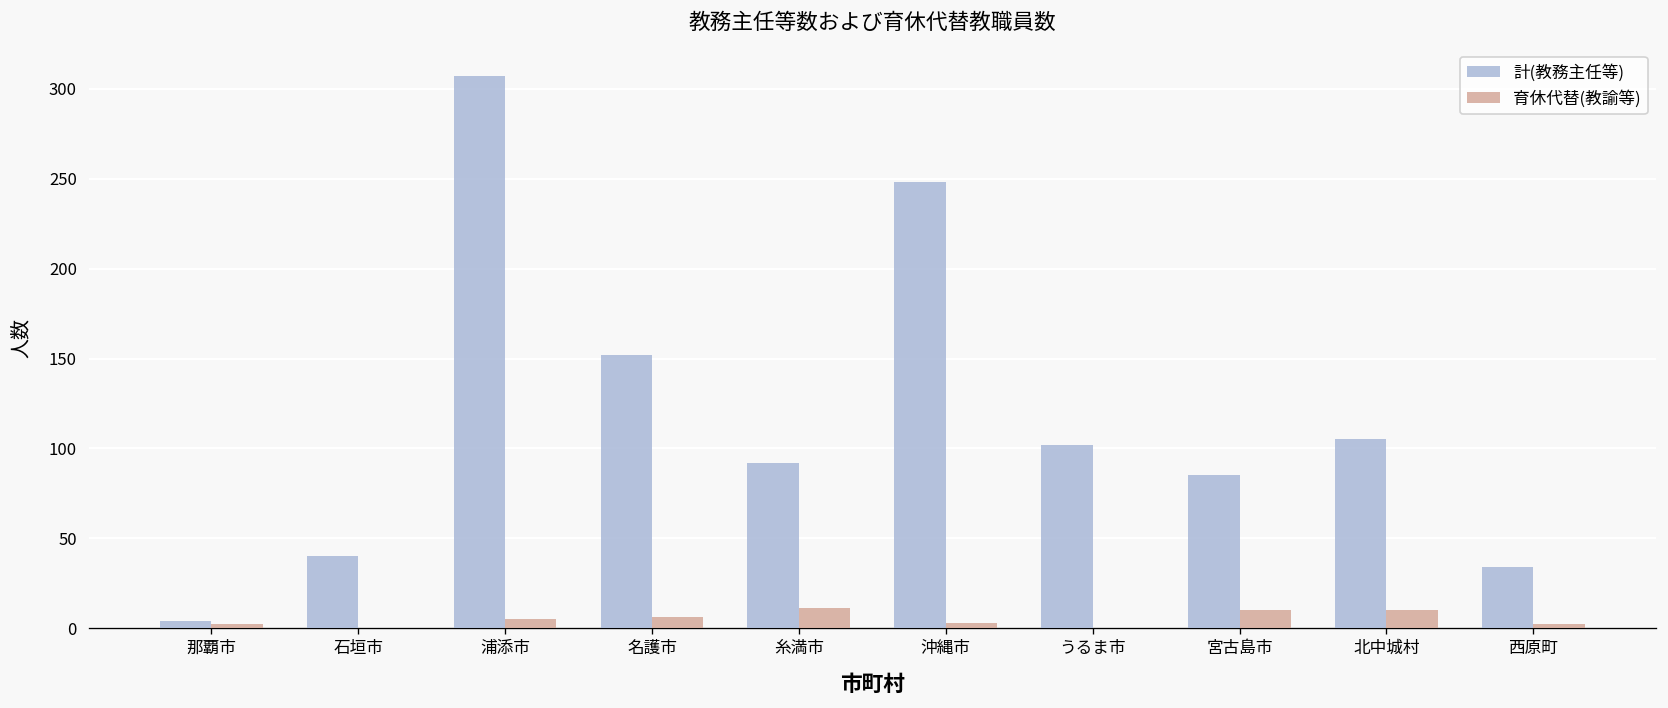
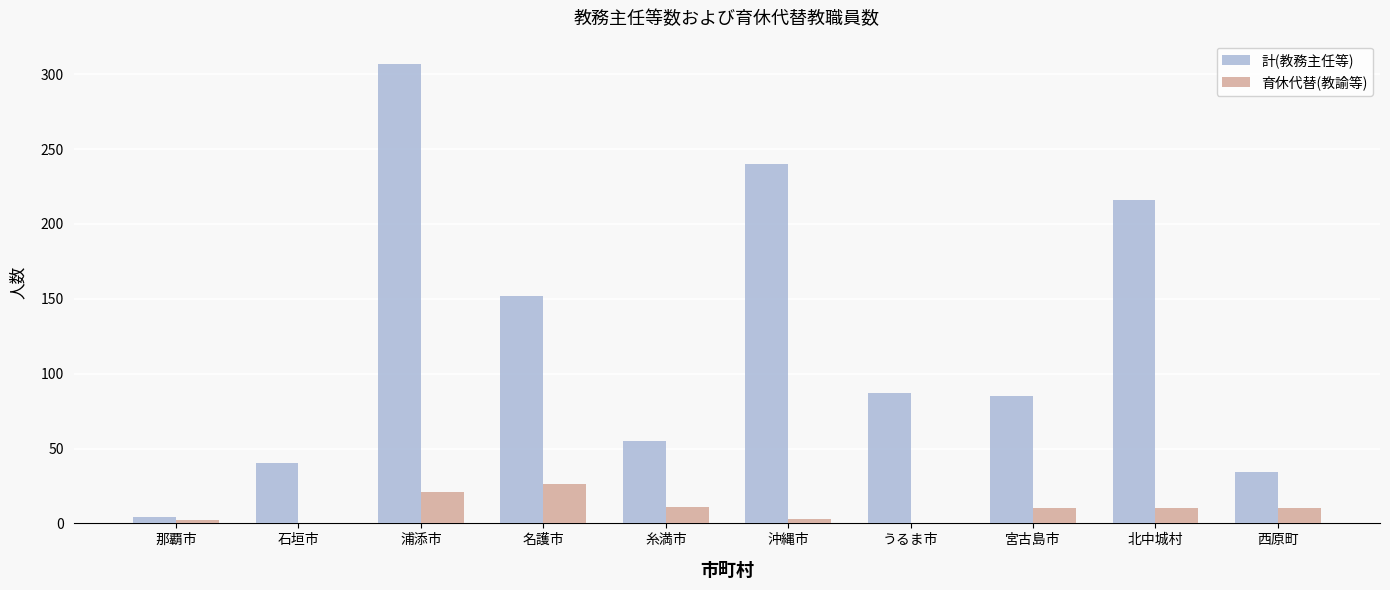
育休代替(教諭等), 浦添市: 5 -> 21
育休代替(教諭等), 名護市: 6 -> 26
計(教務主任等), 糸満市: 92 -> 55
計(教務主任等), 沖縄市: 248 -> 240
計(教務主任等), うるま市: 102 -> 87
計(教務主任等), 北中城村: 105 -> 216
育休代替(教諭等), 西原町: 2 -> 10
